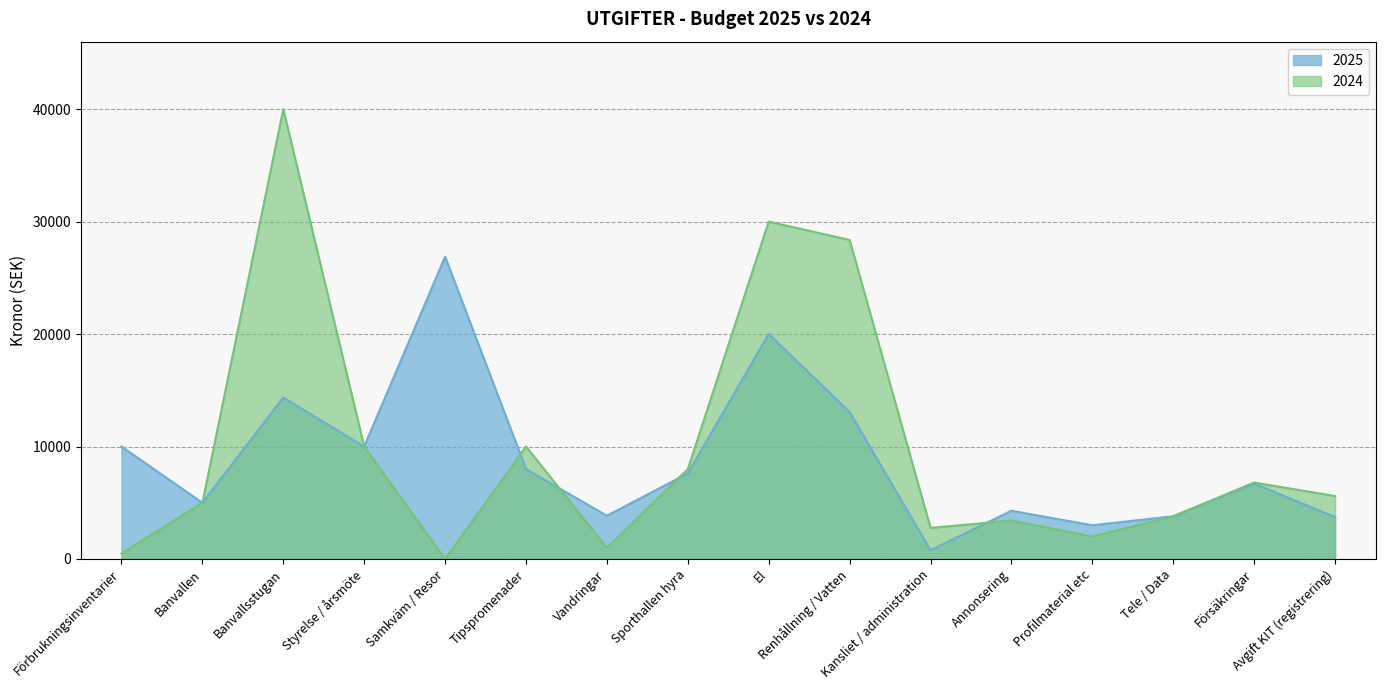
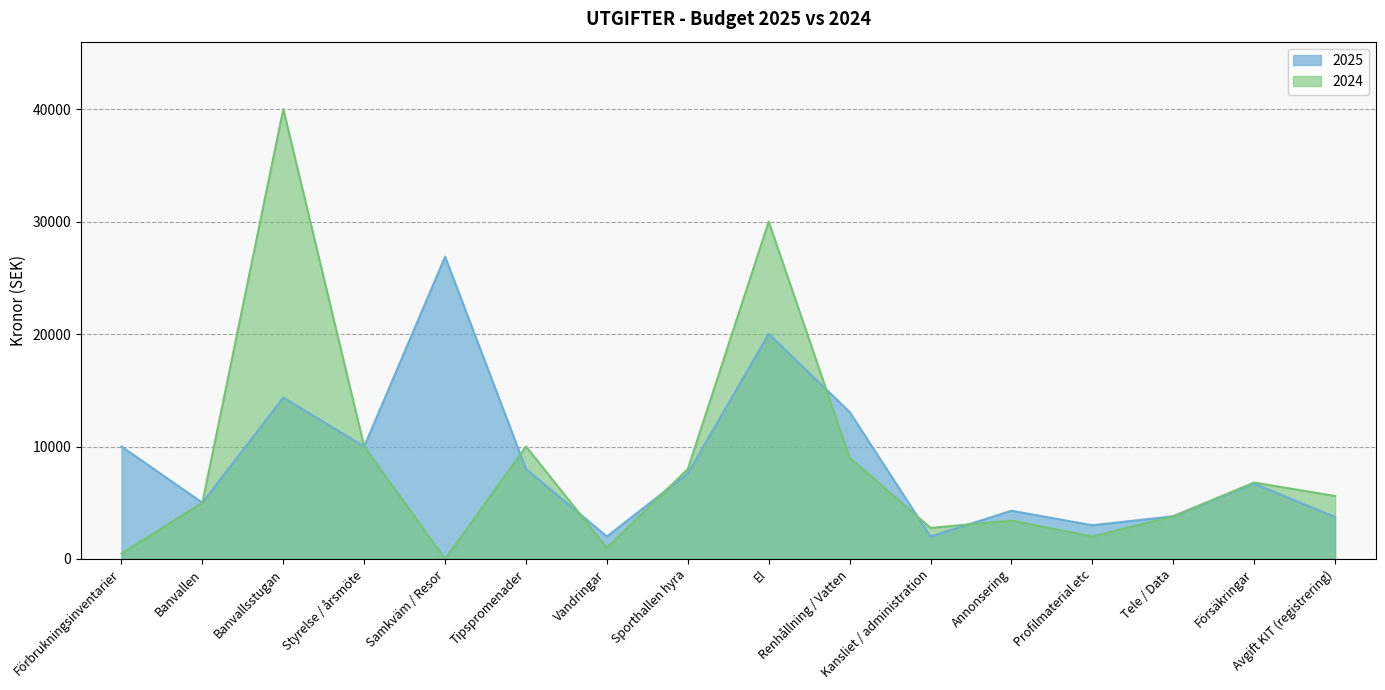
2025, Vandringar: 3800 -> 2000
2024, Renhållning / Vatten: 28400 -> 9000
2025, Kansliet / administration: 800 -> 2000
